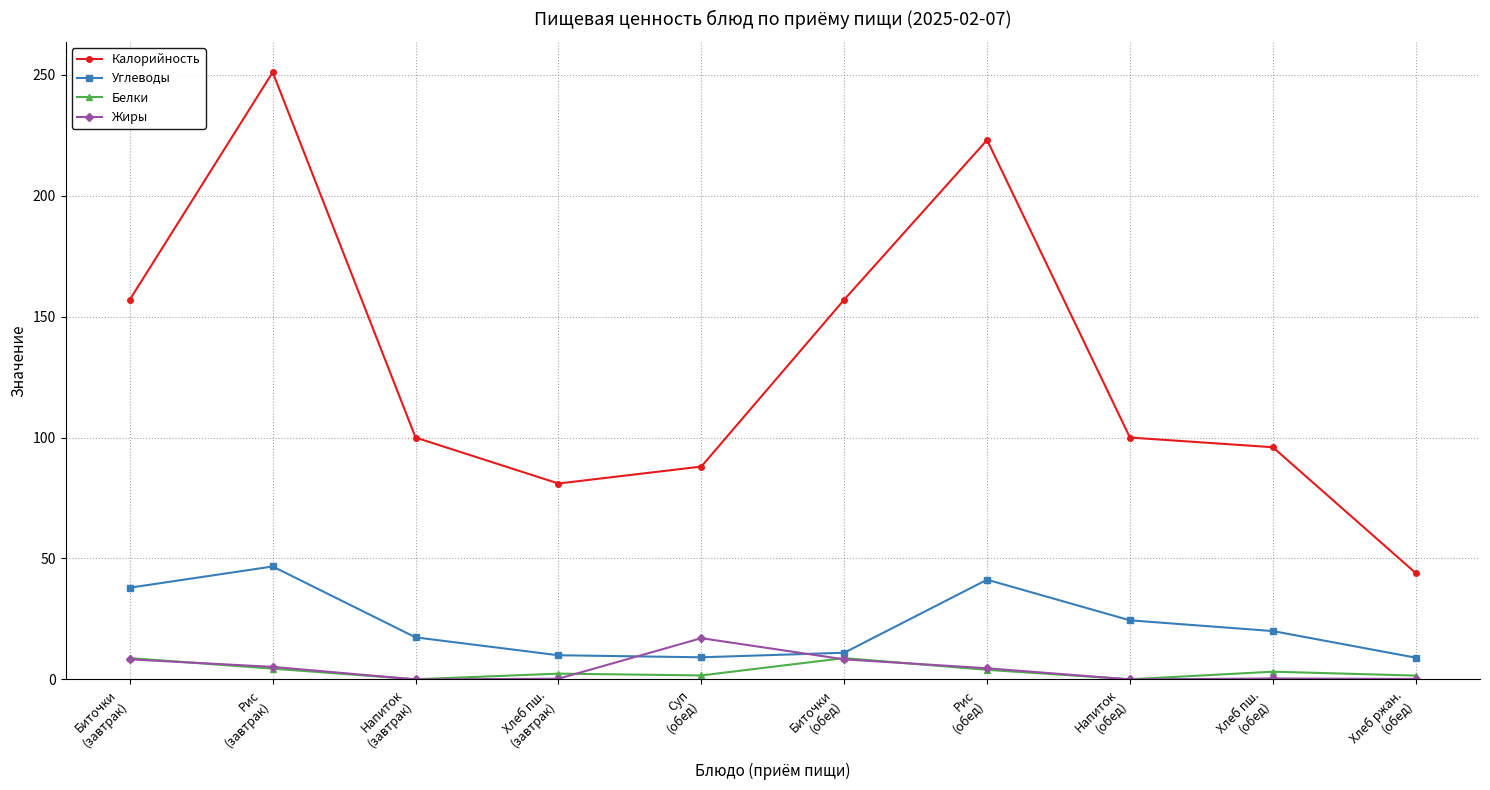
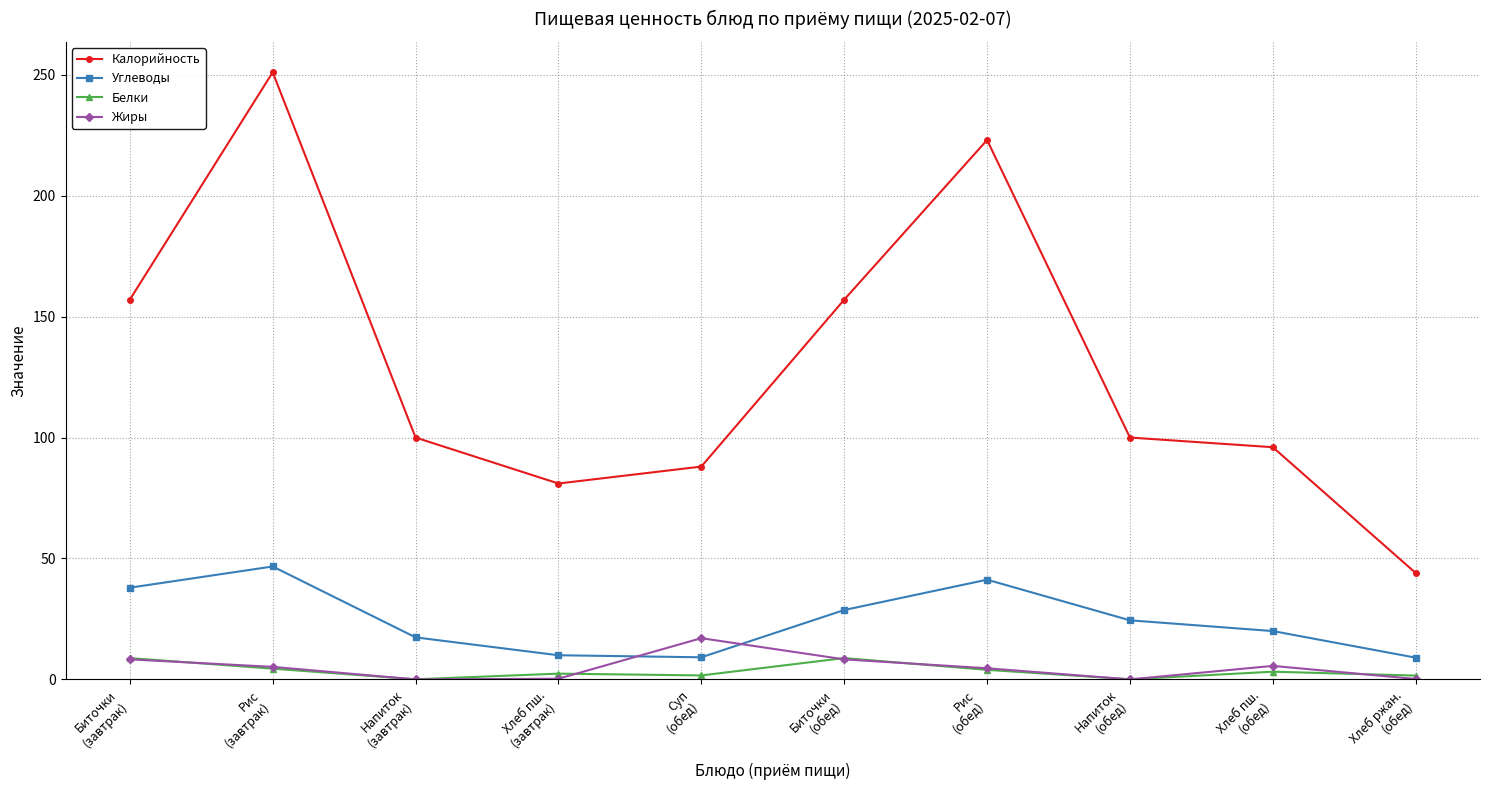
Углеводы, Биточки (обед): 11 -> 29
Жиры, Хлеб пш. (обед): 0 -> 6
